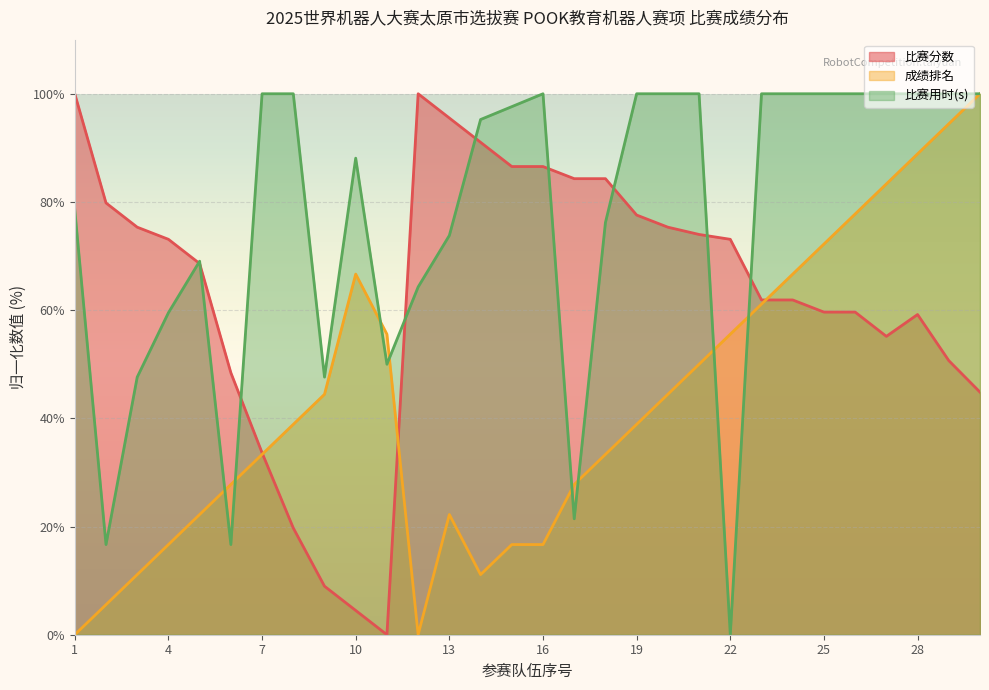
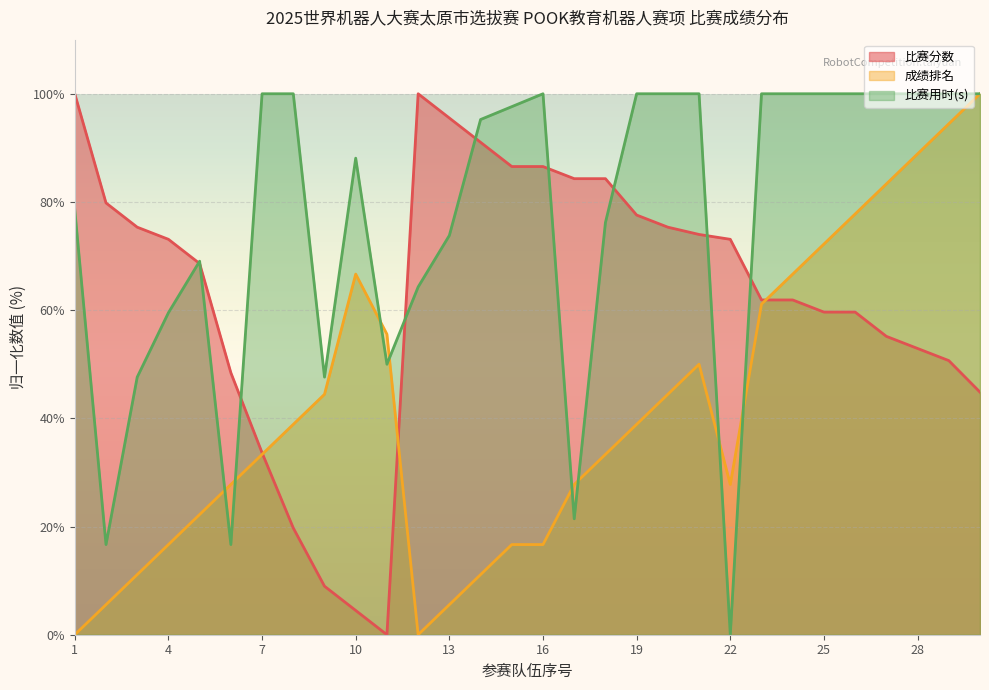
成绩排名, 13: 22% -> 6%
成绩排名, 22: 56% -> 28%
比赛分数, 28: 59% -> 53%
